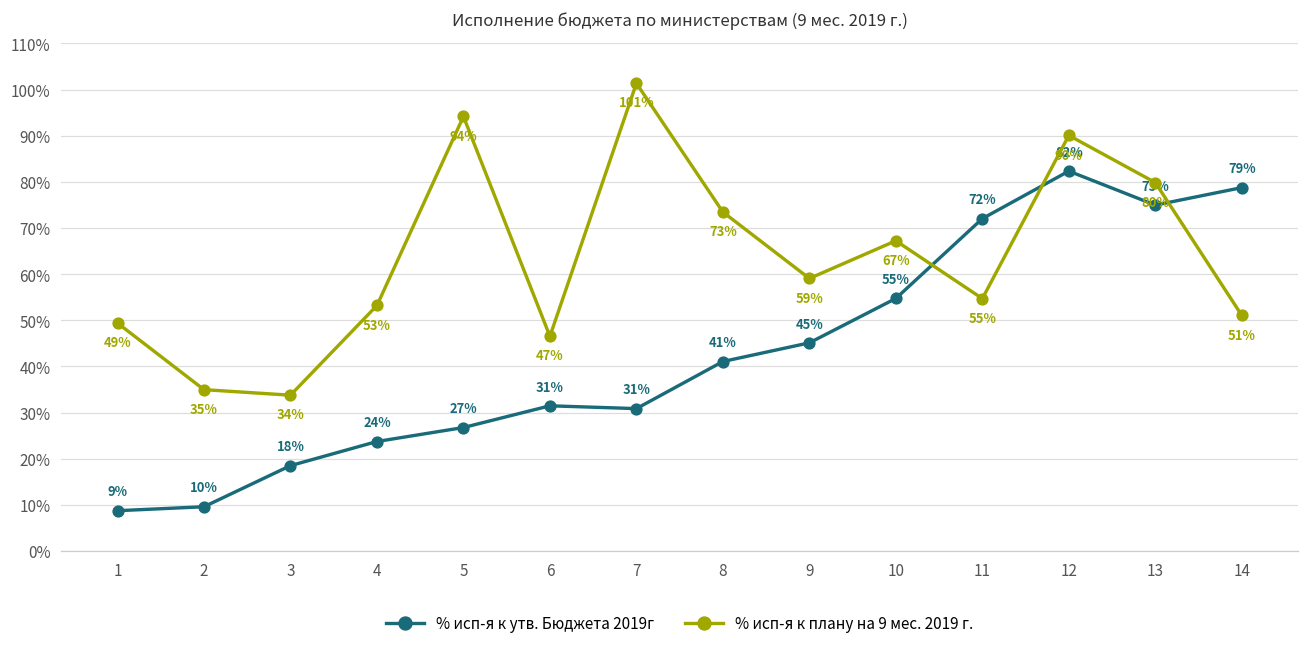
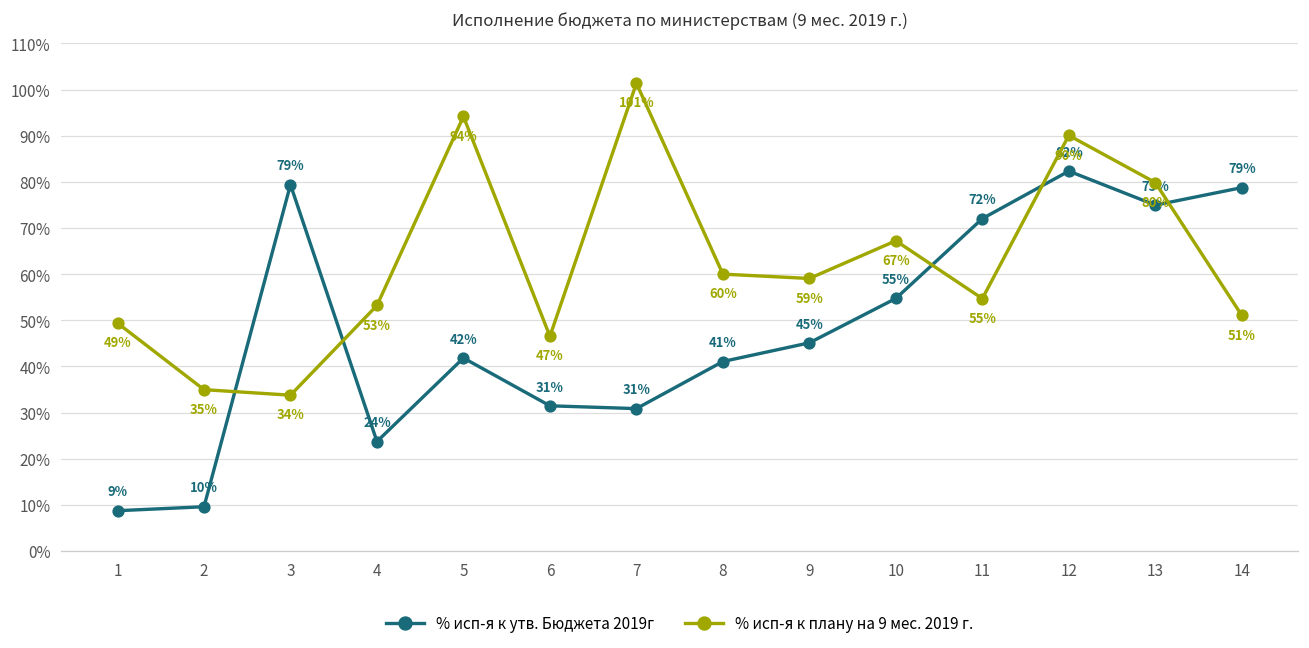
% исп-я к утв. Бюджета 2019г, 3: 18% -> 79%
% исп-я к утв. Бюджета 2019г, 5: 27% -> 42%
% исп-я к плану на 9 мес. 2019 г., 8: 73% -> 60%
